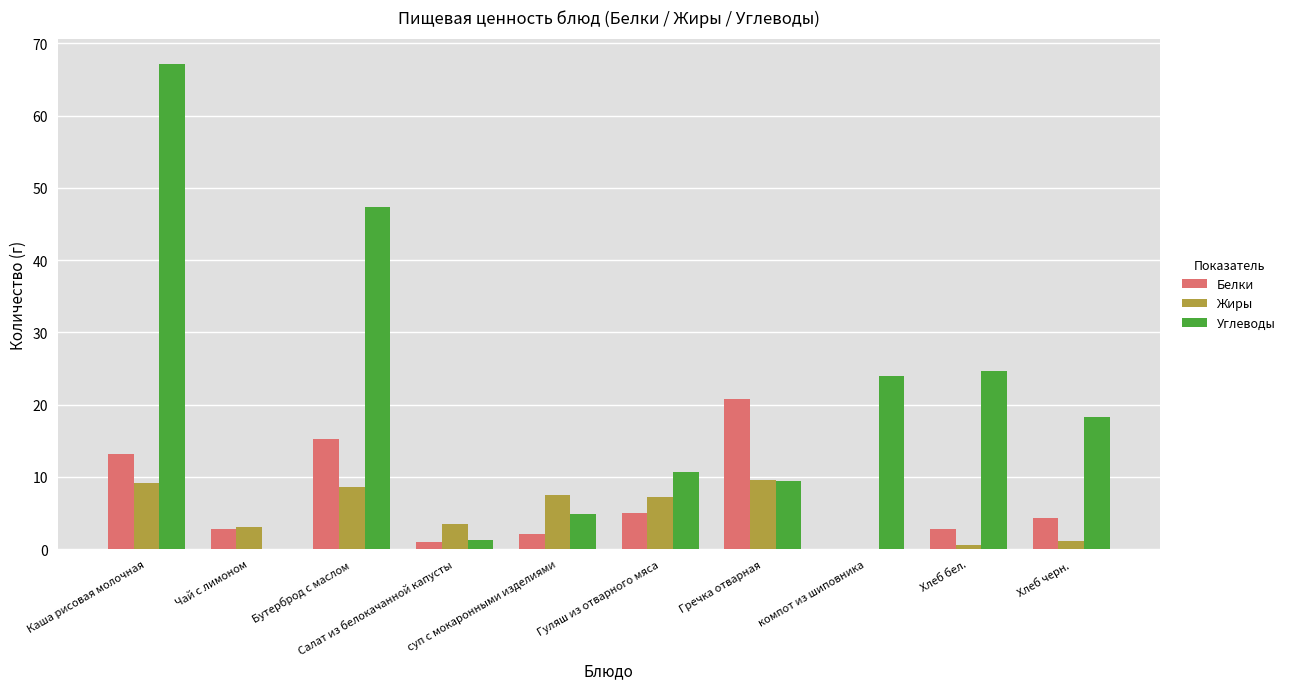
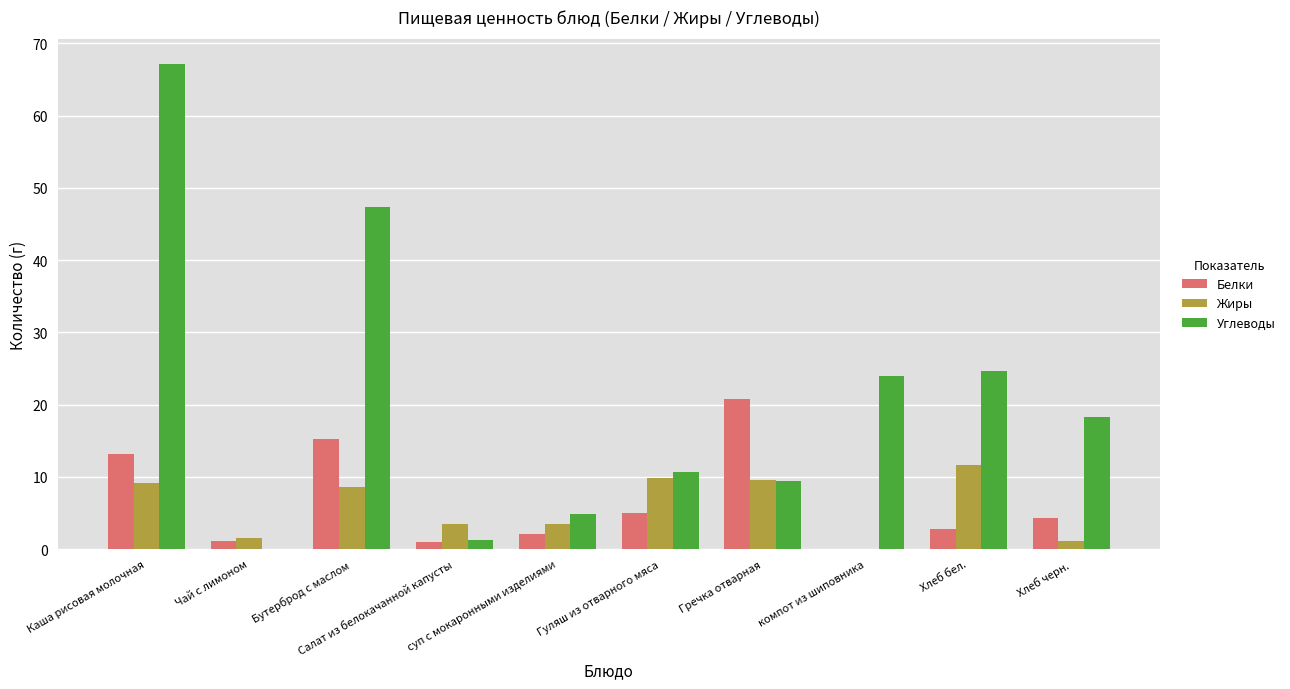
Белки, Чай с лимоном: 3 -> 1
Жиры, Чай с лимоном: 3 -> 2
Жиры, суп с мокаронными изделиями: 7 -> 4
Жиры, Гуляш из отварного мяса: 7 -> 10
Жиры, Хлеб бел.: 1 -> 12
